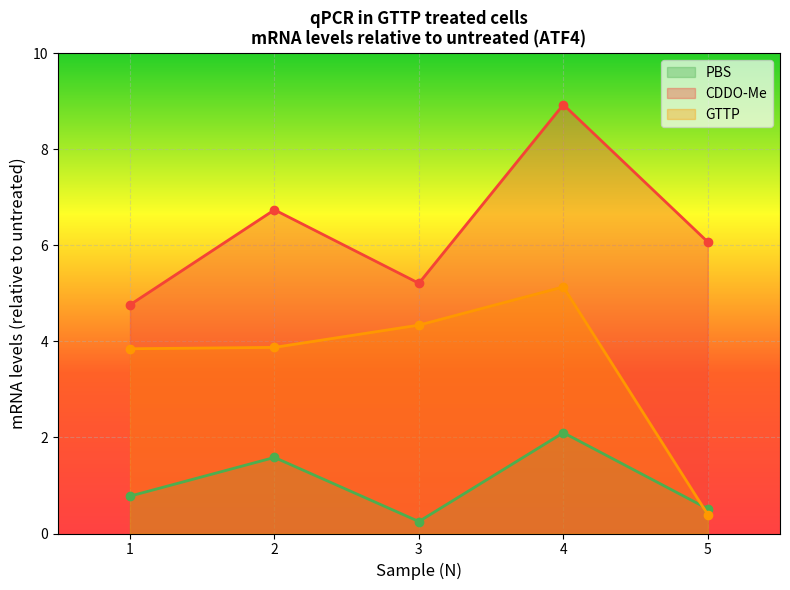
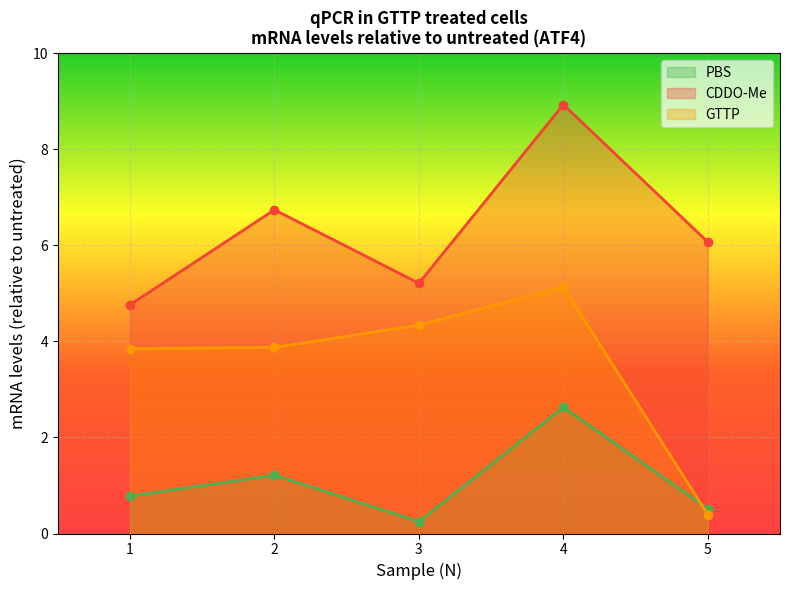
PBS, 2: 1.6 -> 1.2
PBS, 4: 2.1 -> 2.6
